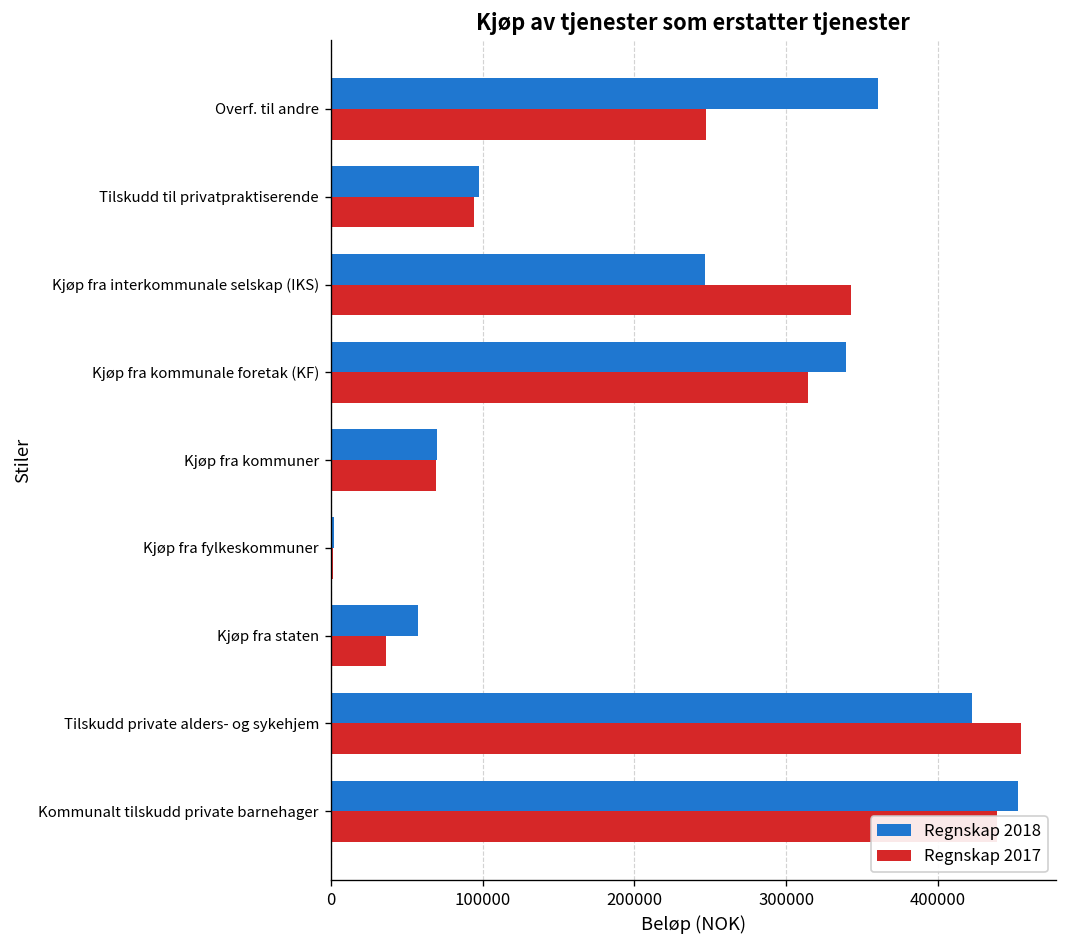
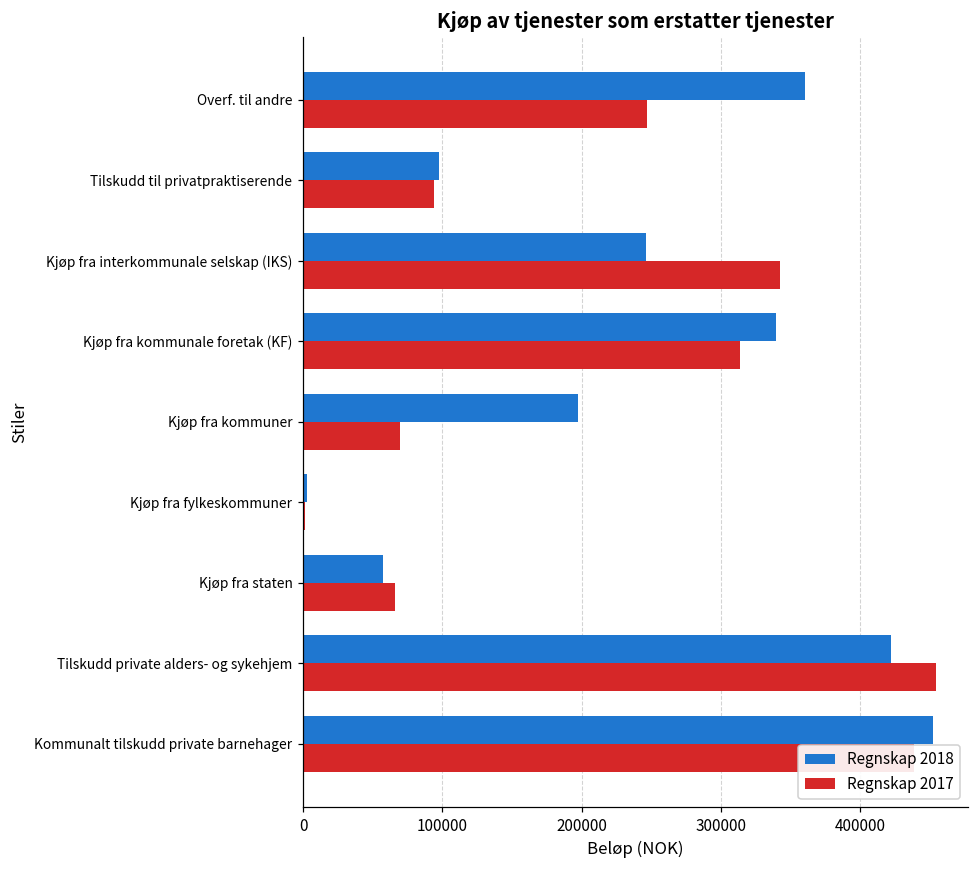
Regnskap 2018, Kjøp fra kommuner: 70000 -> 198000
Regnskap 2017, Kjøp fra staten: 36000 -> 66000
